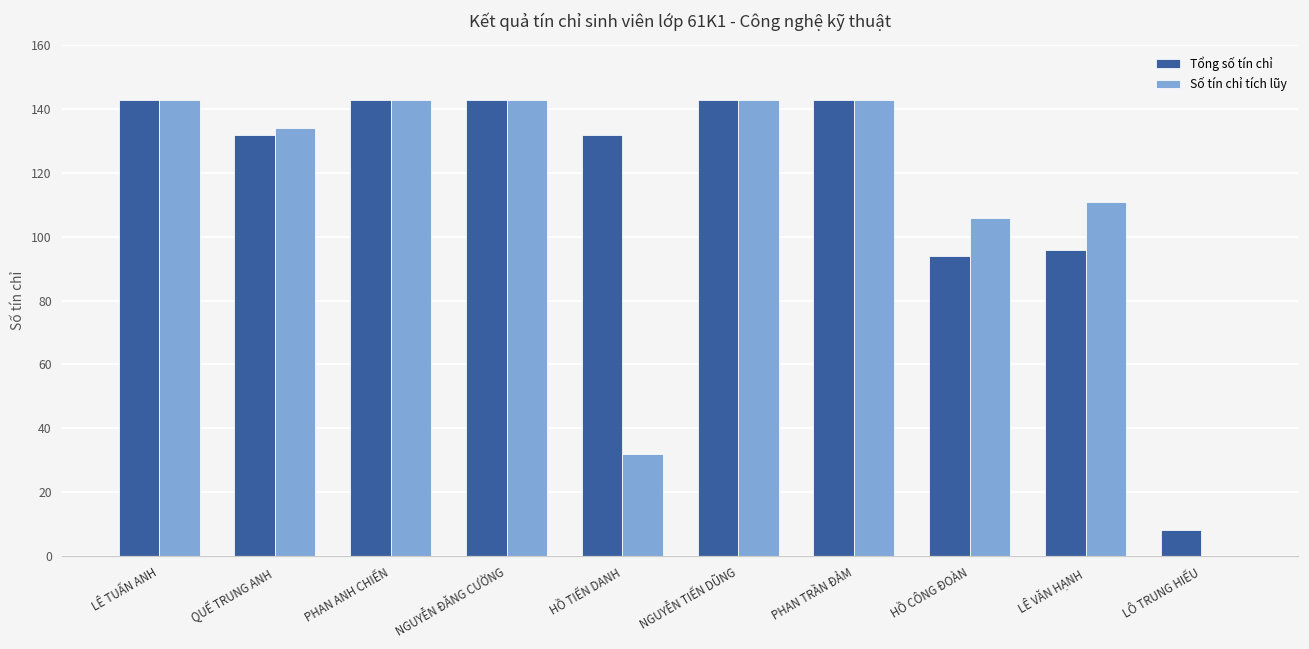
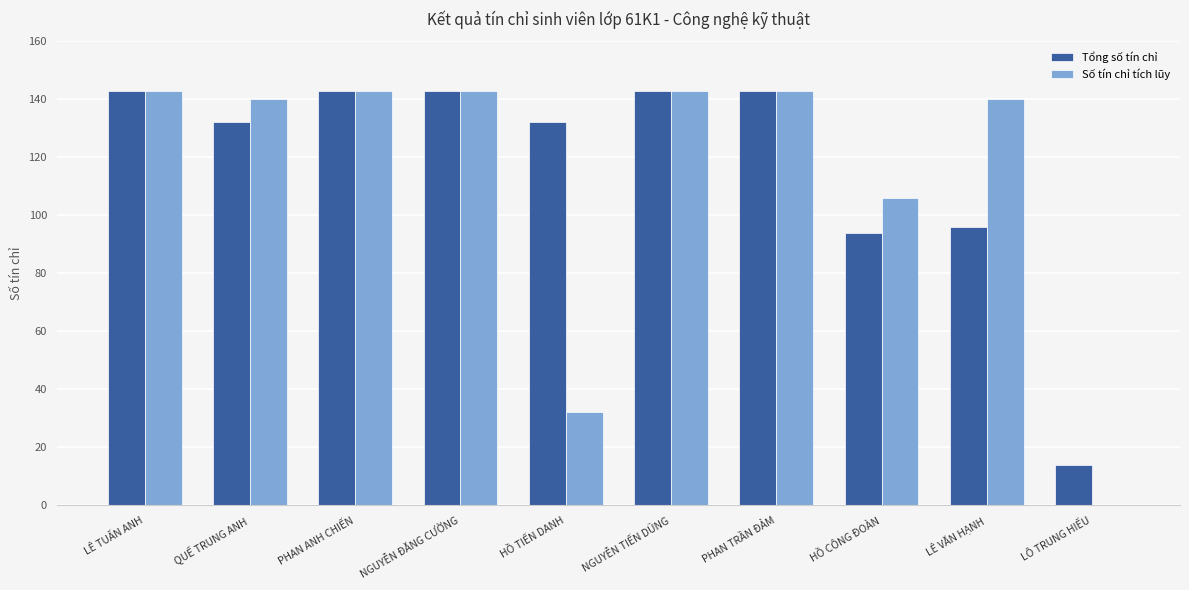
Số tín chỉ tích lũy, QUẾ TRUNG ANH: 134 -> 140
Số tín chỉ tích lũy, LÊ VĂN HẠNH: 111 -> 140
Tổng số tín chỉ, LÔ TRUNG HIẾU: 8 -> 14
